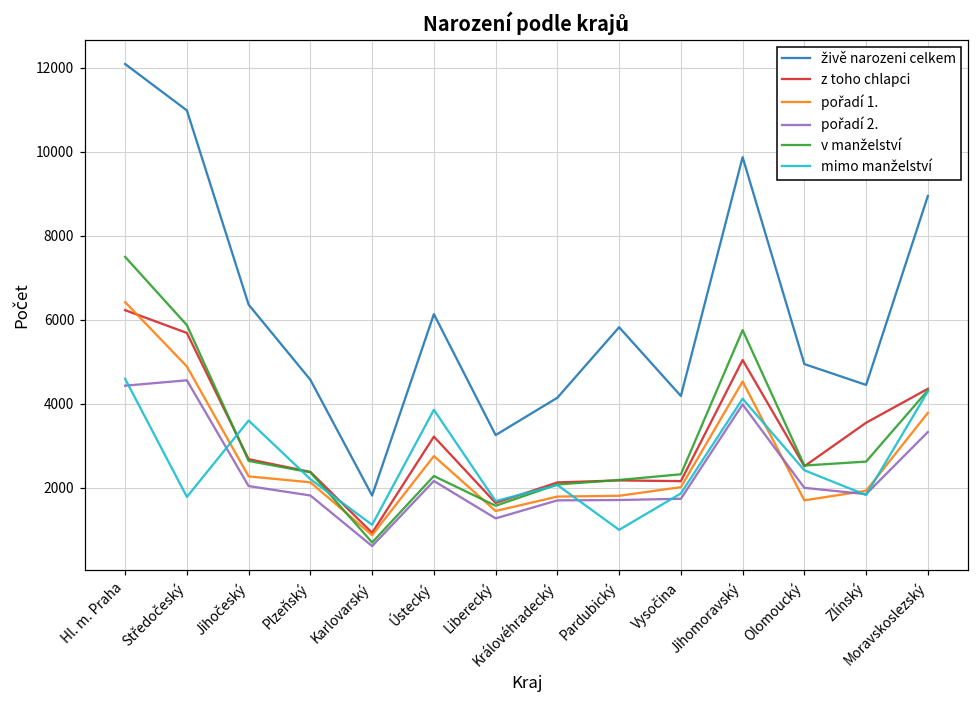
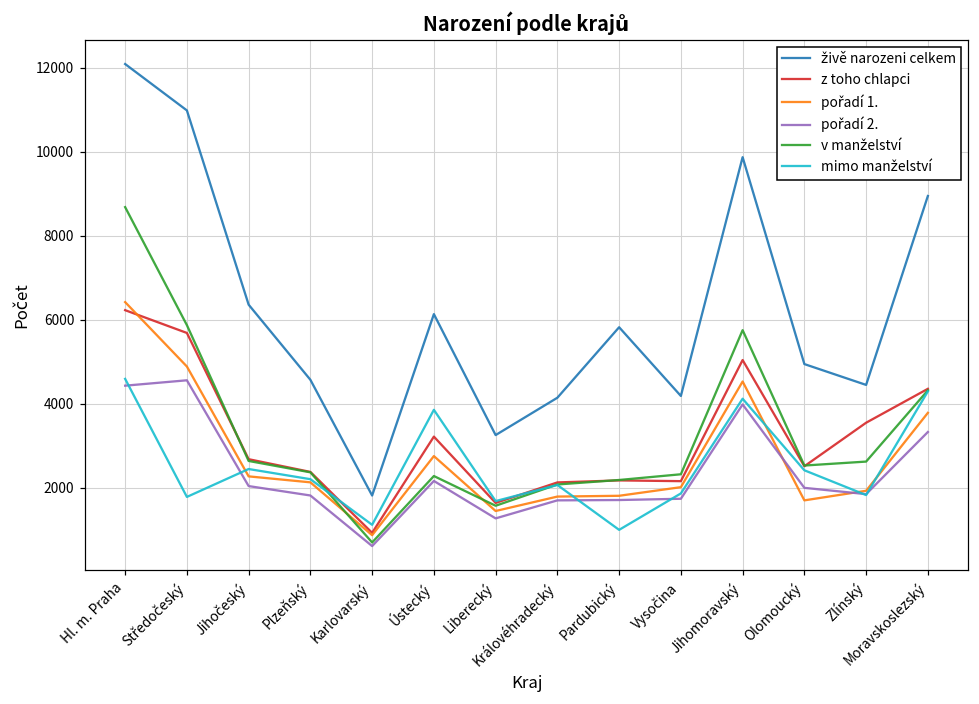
v manželství, Hl. m. Praha: 7500 -> 8700
mimo manželství, Jihočeský: 3600 -> 2400
